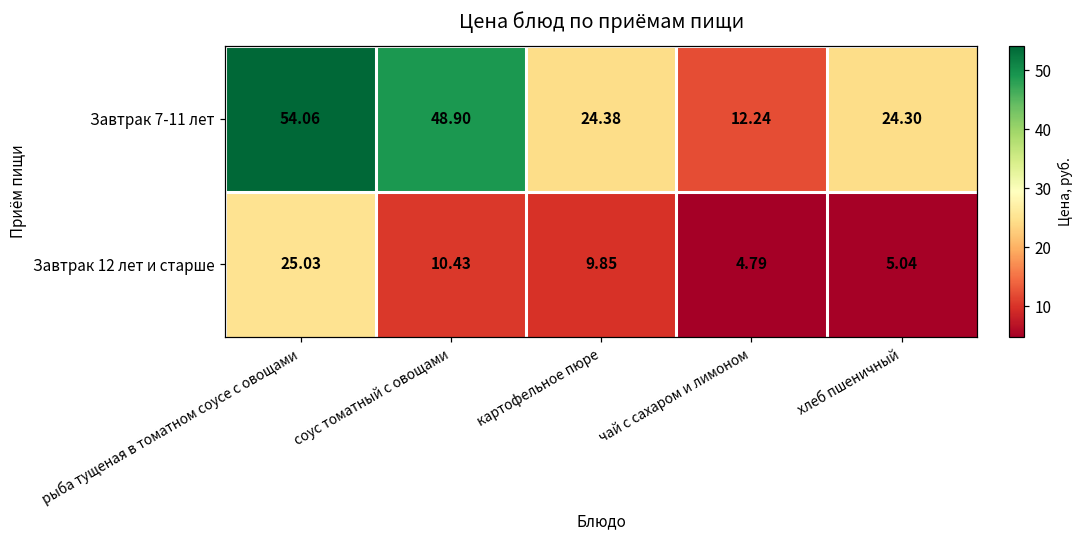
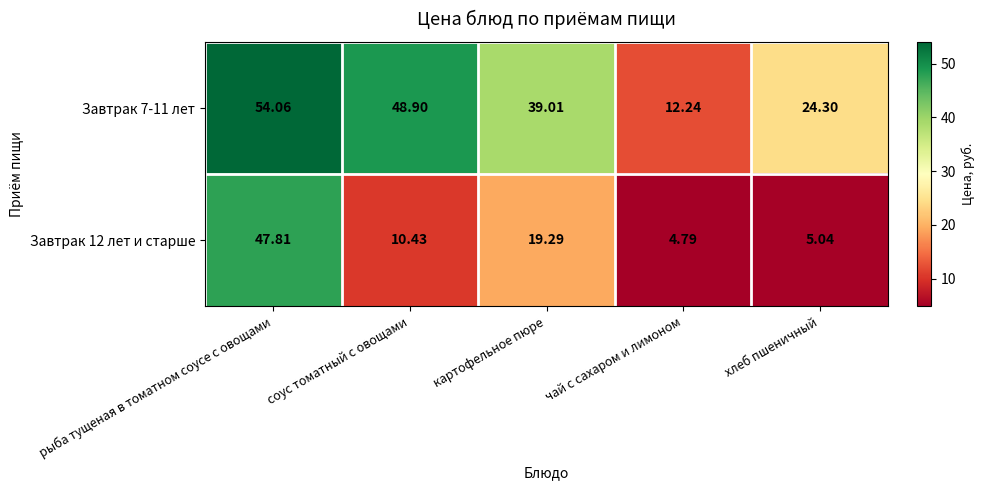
Завтрак 7-11 лет, картофельное пюре: 24.38 -> 39.01
Завтрак 12 лет и старше, рыба тущеная в томатном соусе с овощами: 25.03 -> 47.81
Завтрак 12 лет и старше, картофельное пюре: 9.85 -> 19.29
